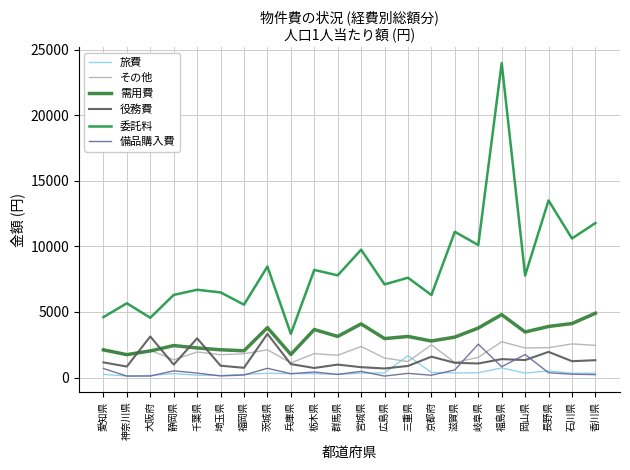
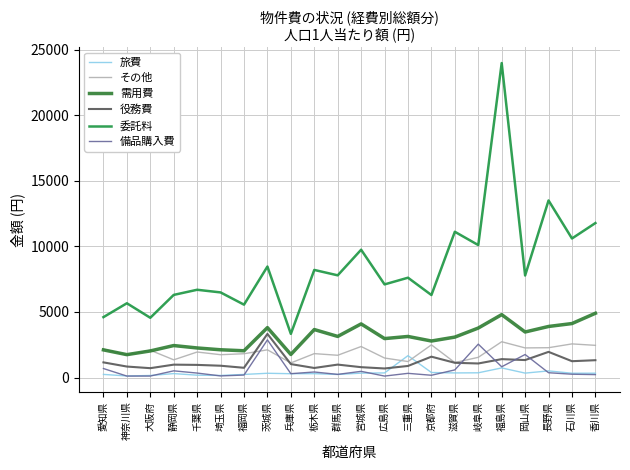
役務費, 大阪府: 3100 -> 700
役務費, 千葉県: 3000 -> 1000
備品購入費, 茨城県: 700 -> 2900
